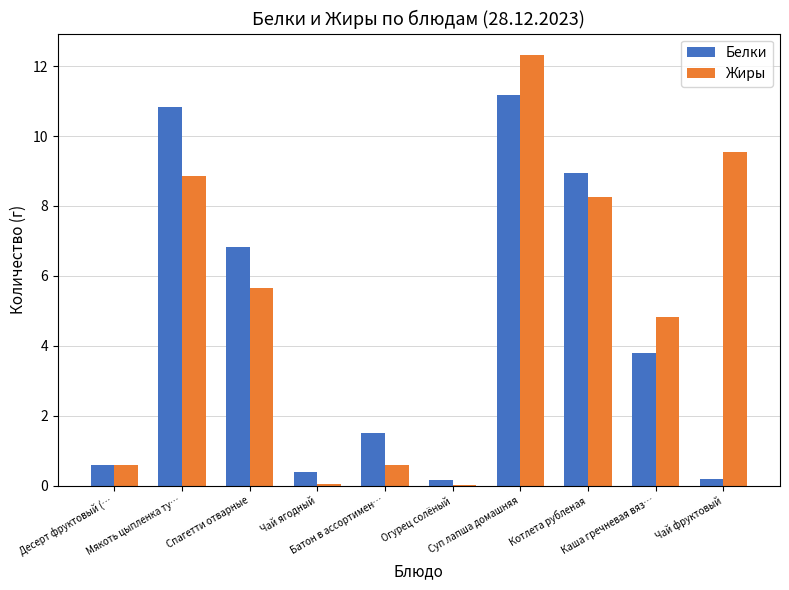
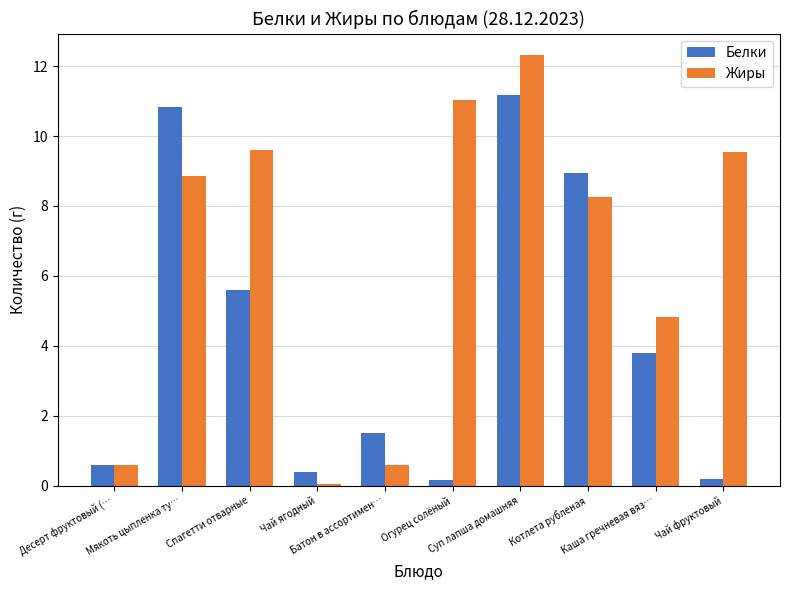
Белки, Спагетти отварные: 6.8 -> 5.6
Жиры, Спагетти отварные: 5.7 -> 9.6
Жиры, Огурец солёный: 0.0 -> 11.0
